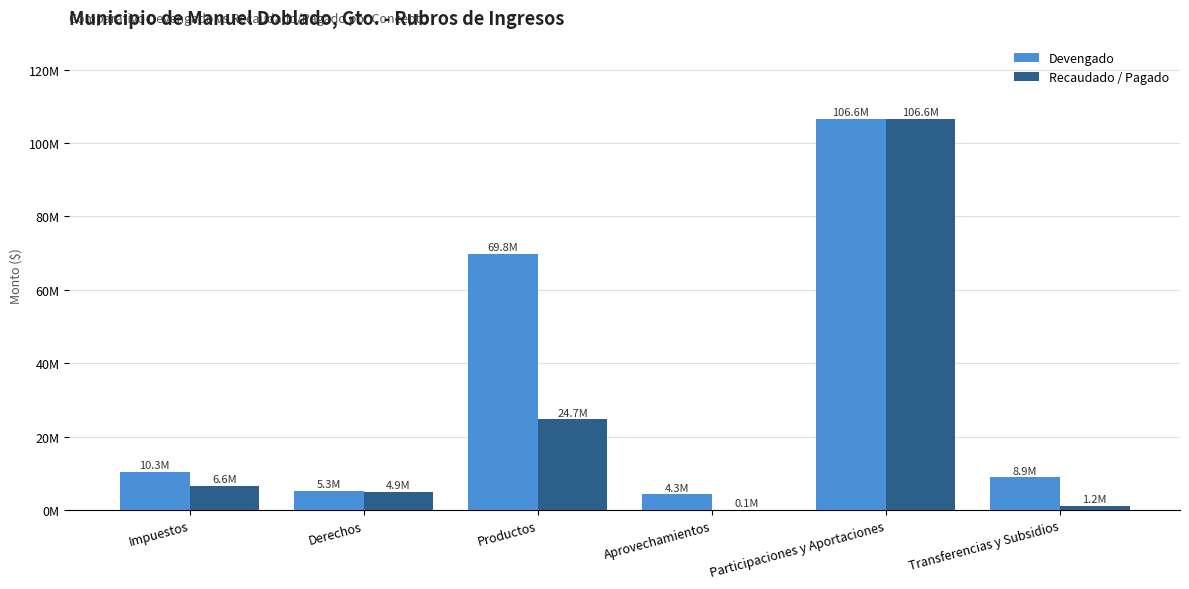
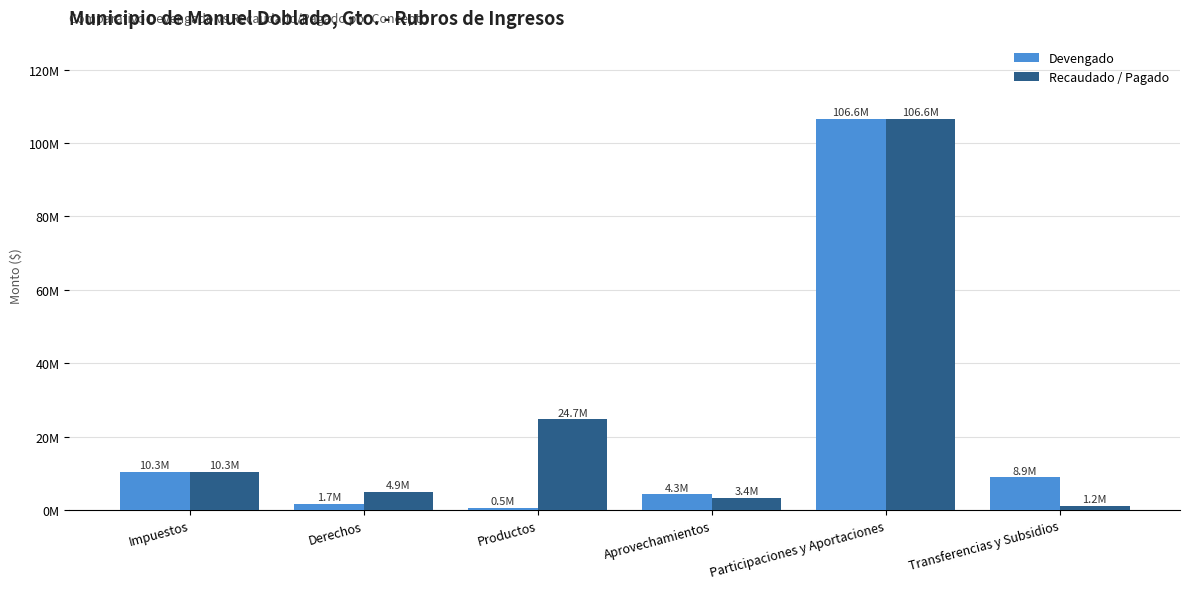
Recaudado / Pagado, Impuestos: 6.6M -> 10.3M
Devengado, Derechos: 5.3M -> 1.7M
Devengado, Productos: 69.8M -> 0.5M
Recaudado / Pagado, Aprovechamientos: 0.1M -> 3.4M
